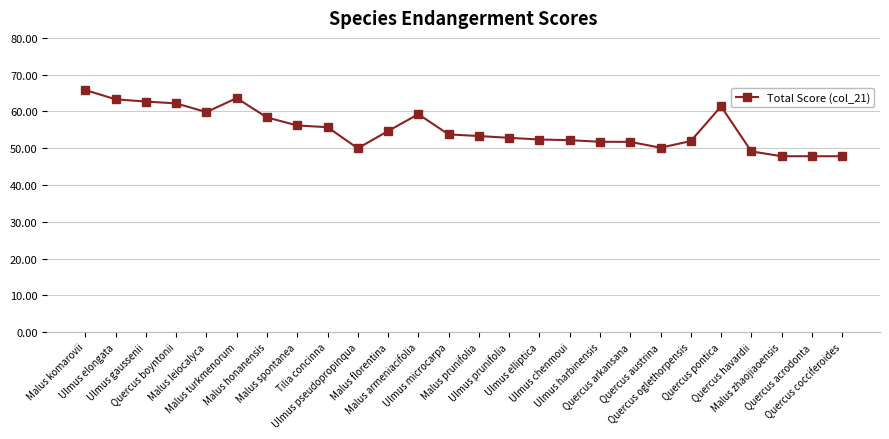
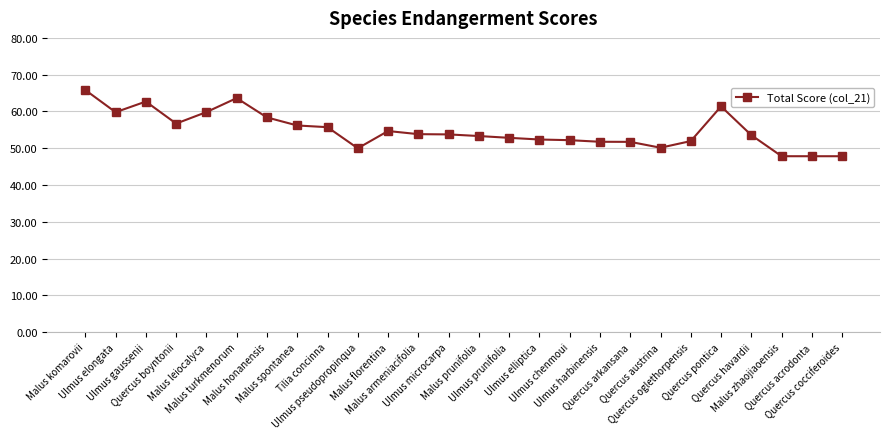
Ulmus elongata: 63 -> 60
Quercus boyntonii: 62 -> 57
Malus armeniacifolia: 59 -> 54
Quercus havardii: 49 -> 54
